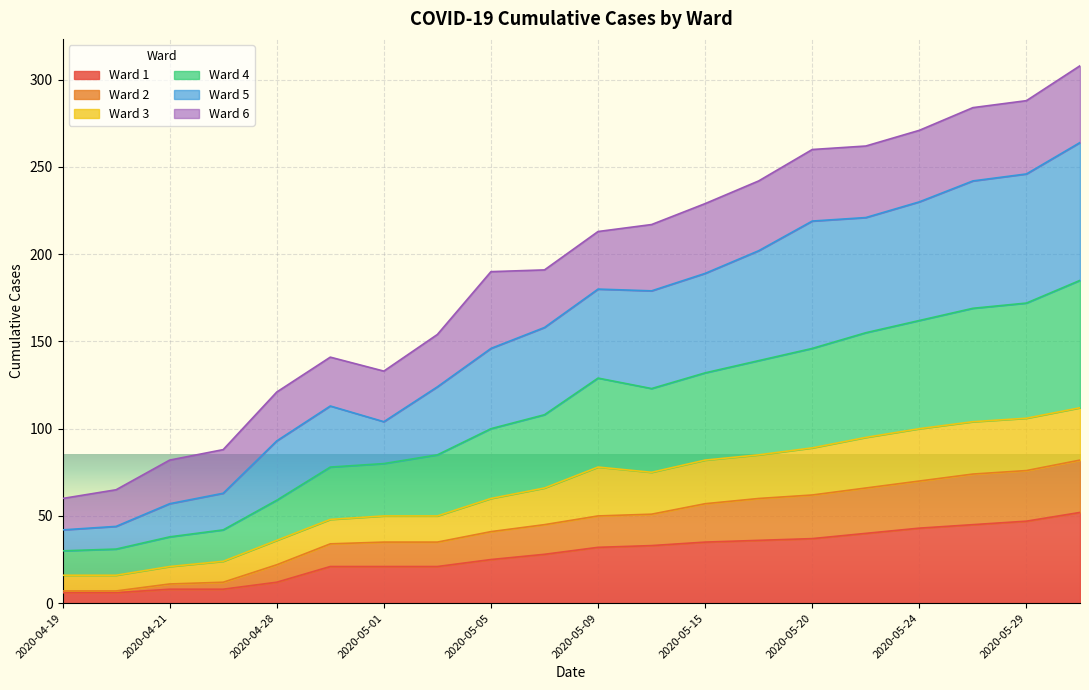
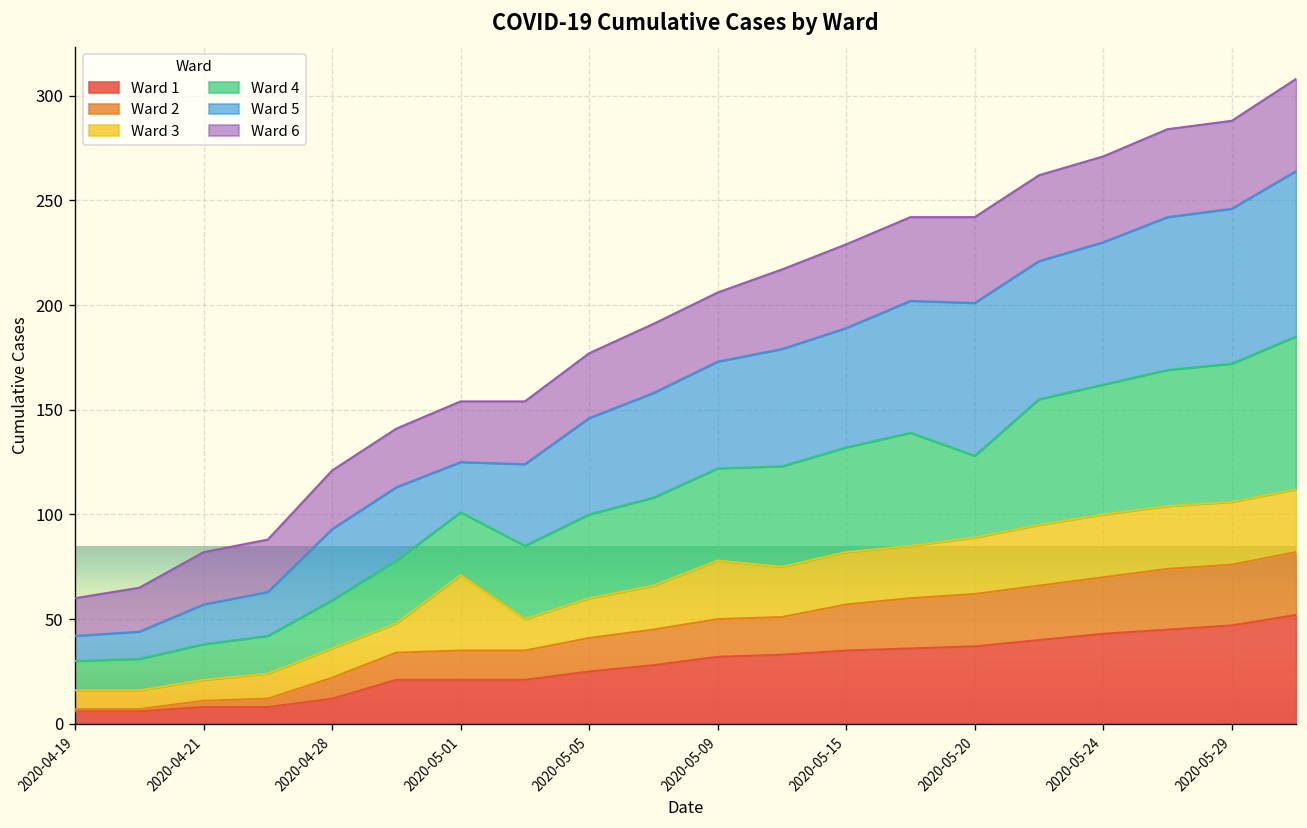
Ward 3, 2020-05-01: 15 -> 36
Ward 6, 2020-05-05: 44 -> 31
Ward 4, 2020-05-09: 51 -> 44
Ward 4, 2020-05-20: 57 -> 39
